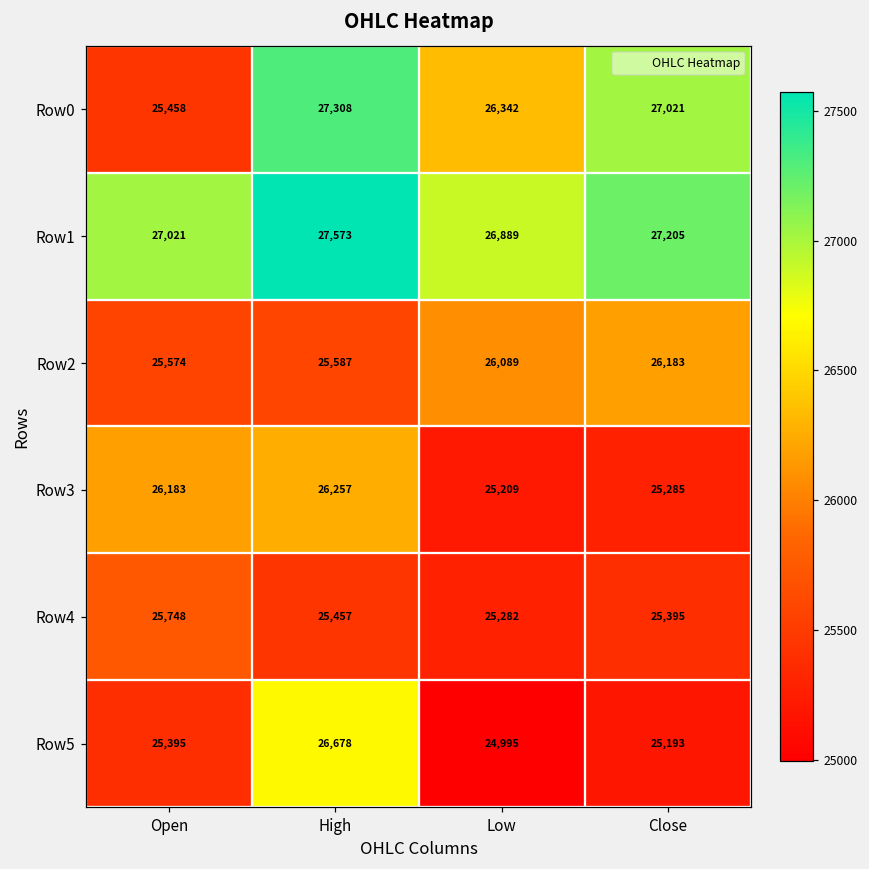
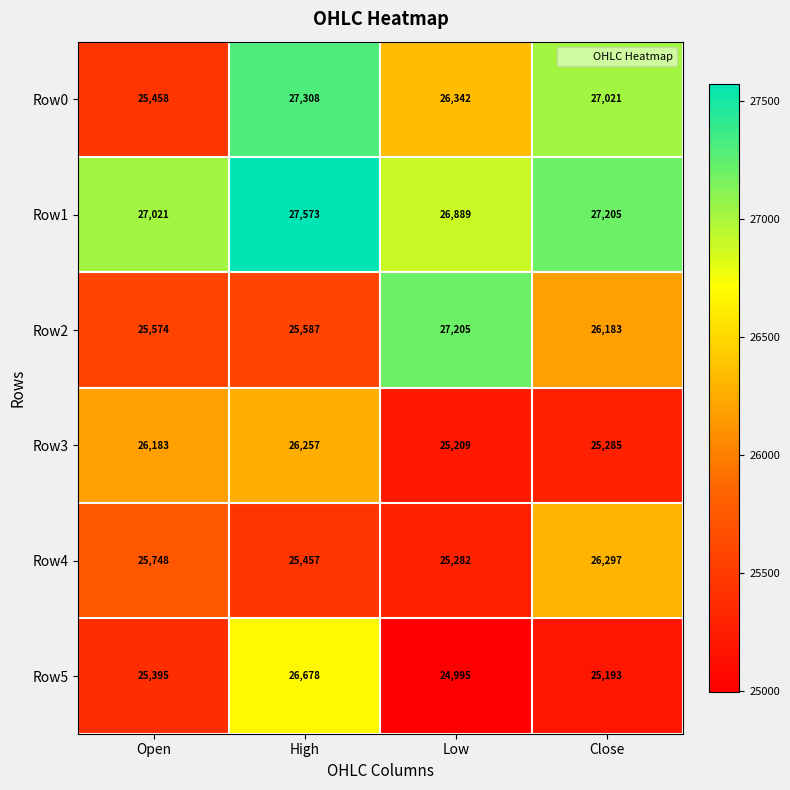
Row2, Low: 26,089 -> 27,205
Row4, Close: 25,395 -> 26,297
